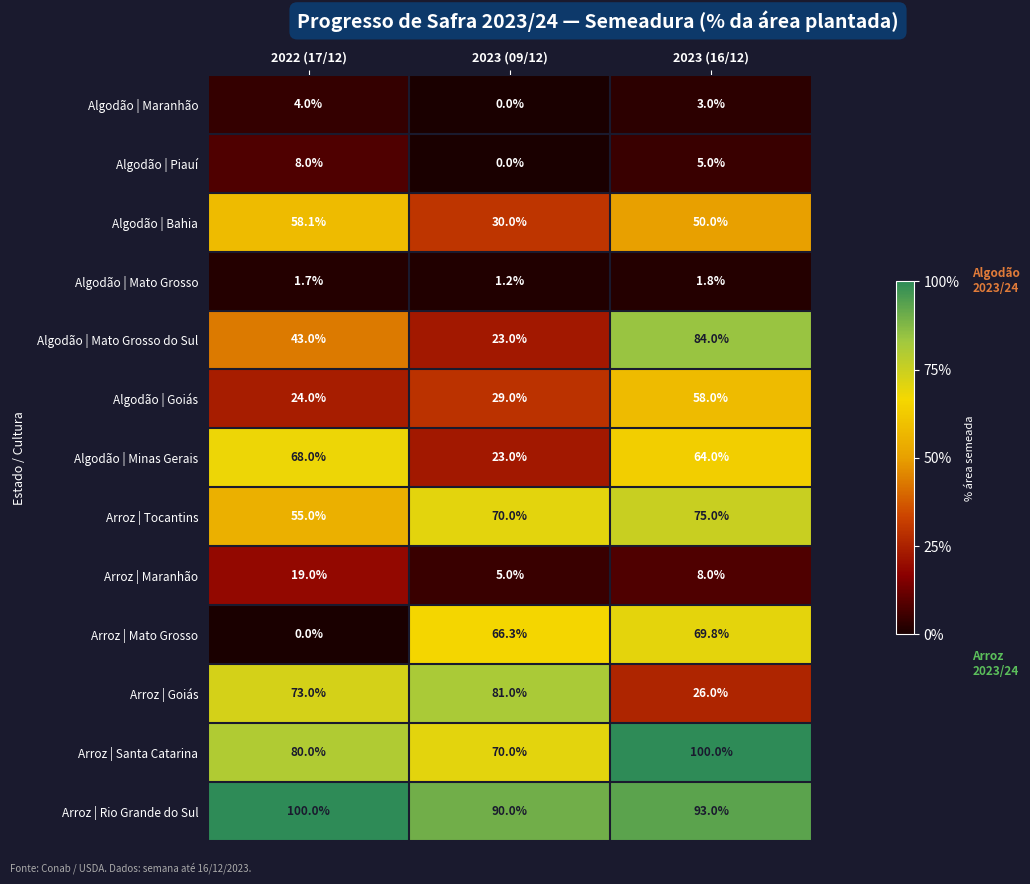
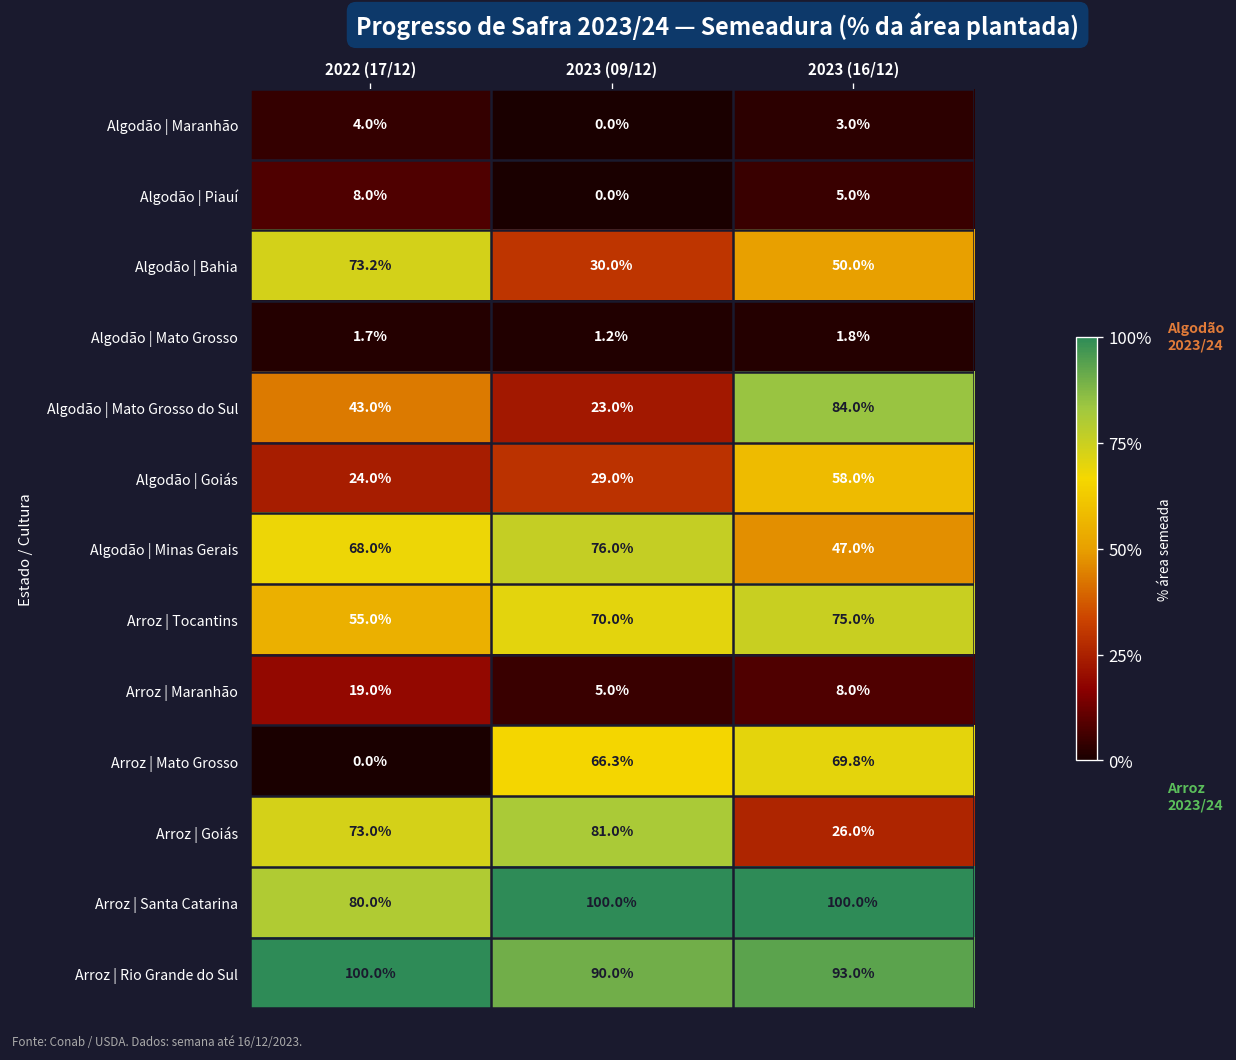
Algodão | Bahia, 2022 (17/12): 58.1% -> 73.2%
Algodão | Minas Gerais, 2023 (09/12): 23.0% -> 76.0%
Algodão | Minas Gerais, 2023 (16/12): 64.0% -> 47.0%
Arroz | Santa Catarina, 2023 (09/12): 70.0% -> 100.0%
